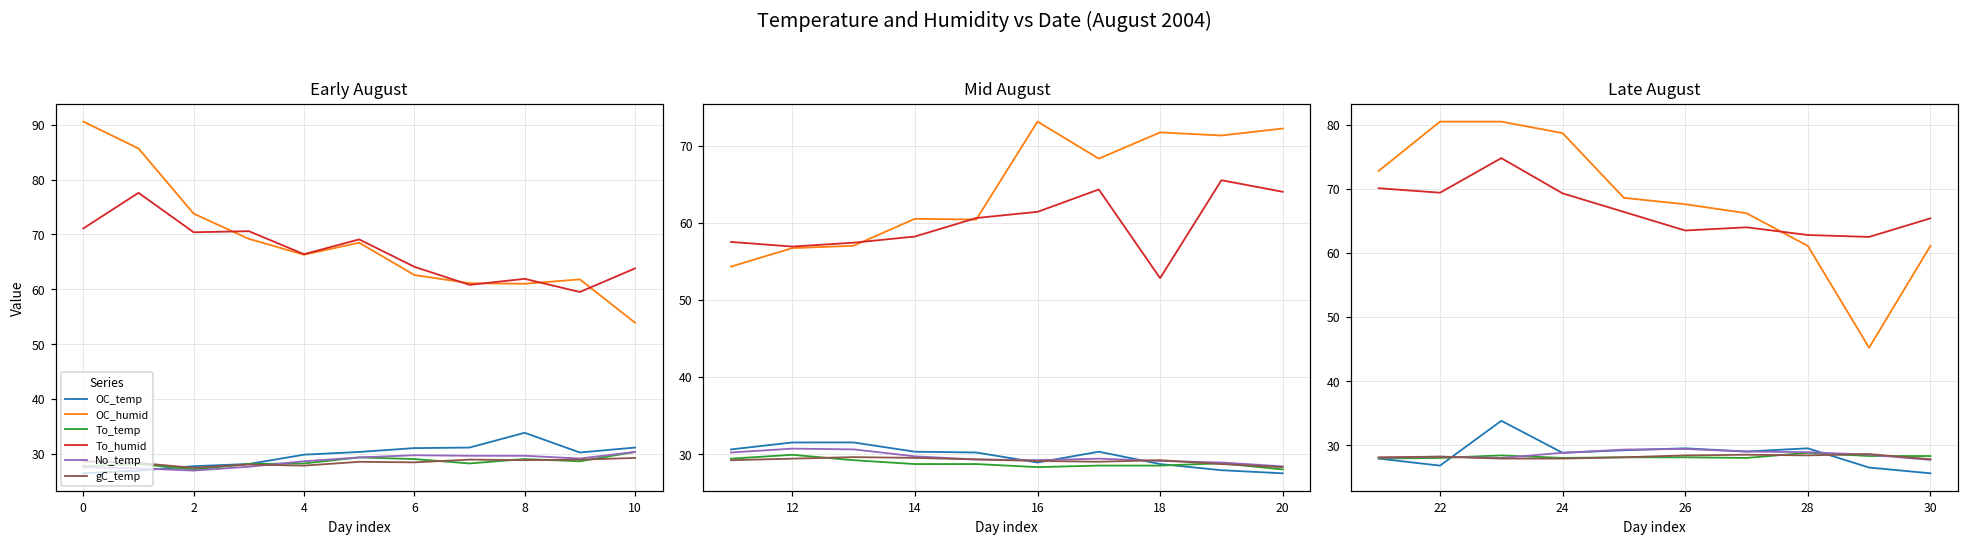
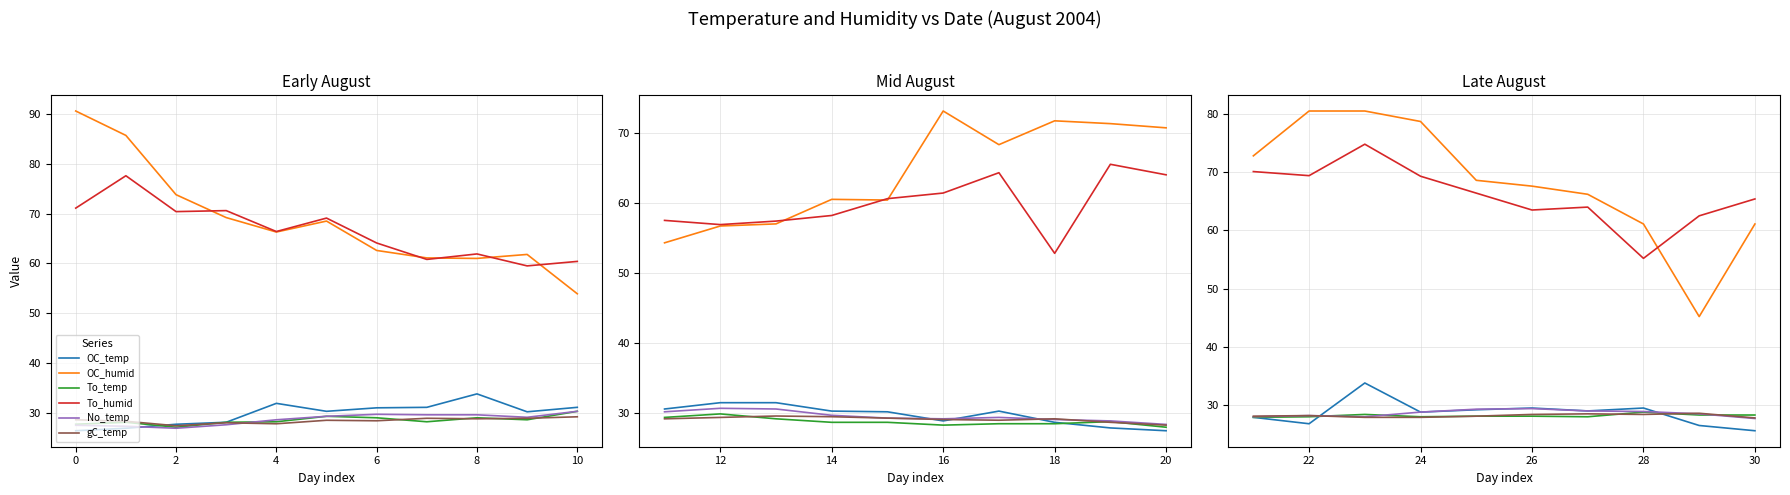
Early August, OC_temp, 4: 30 -> 32
Early August, To_humid, 10: 64 -> 60
Mid August, OC_humid, 20: 72 -> 71
Late August, To_humid, 28: 63 -> 55
